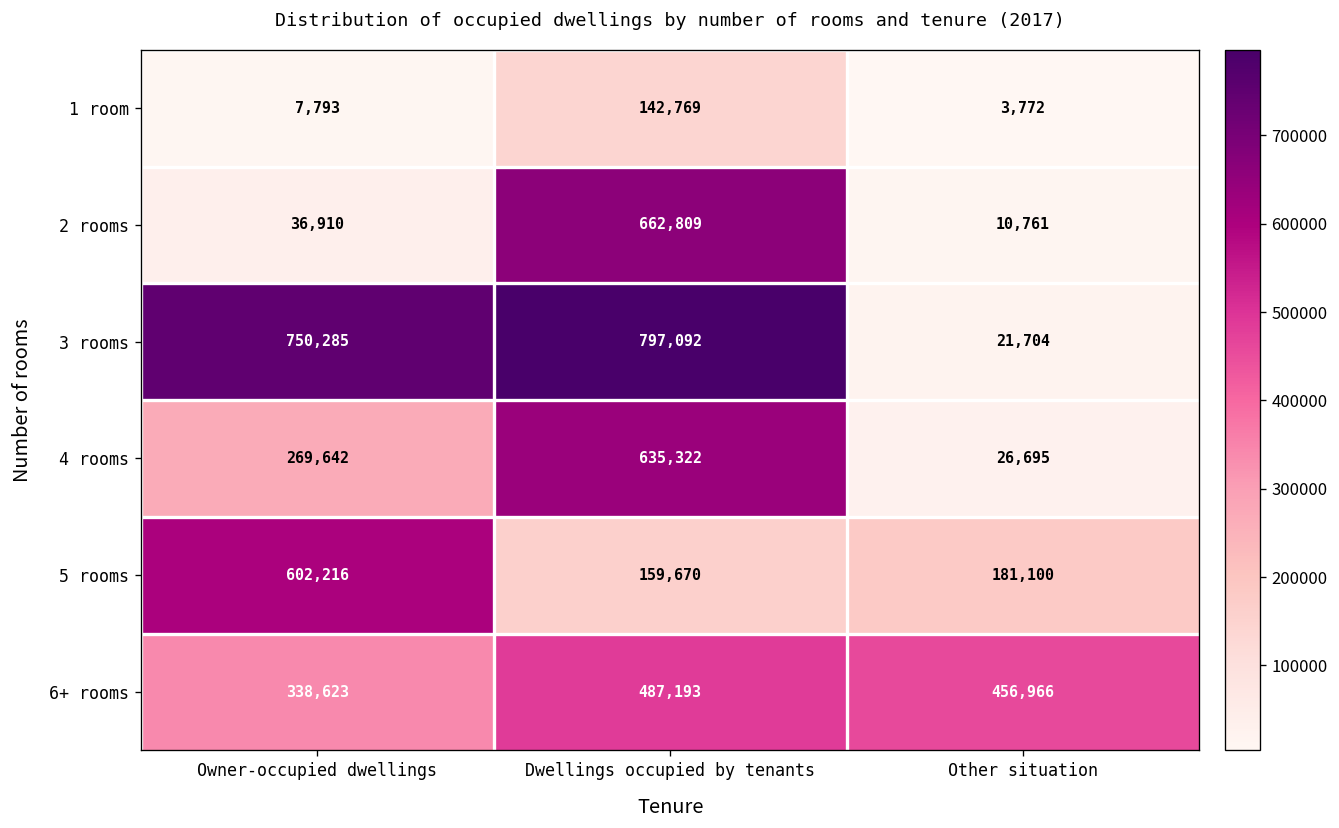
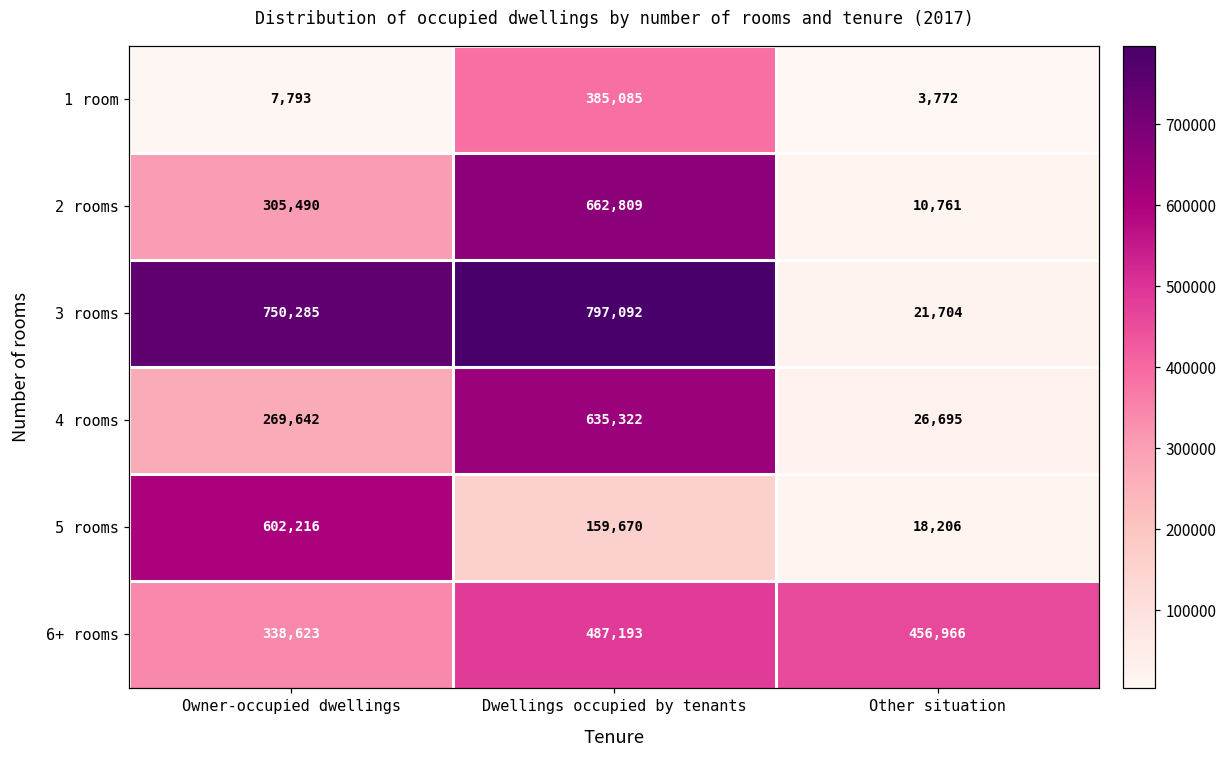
1 room, Dwellings occupied by tenants: 142,769 -> 385,085
2 rooms, Owner-occupied dwellings: 36,910 -> 305,490
5 rooms, Other situation: 181,100 -> 18,206
